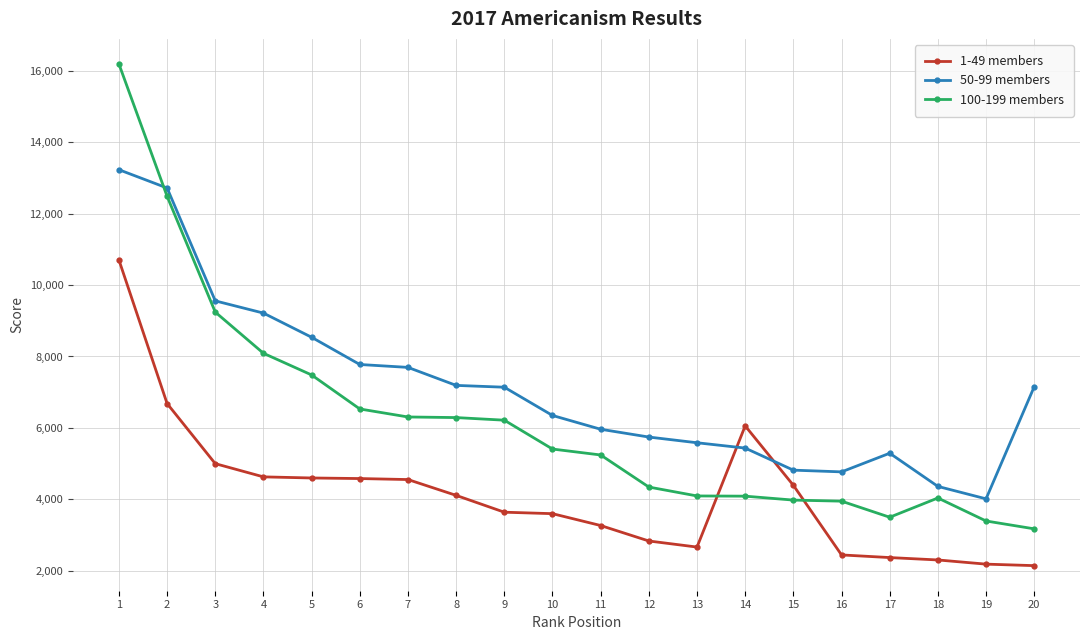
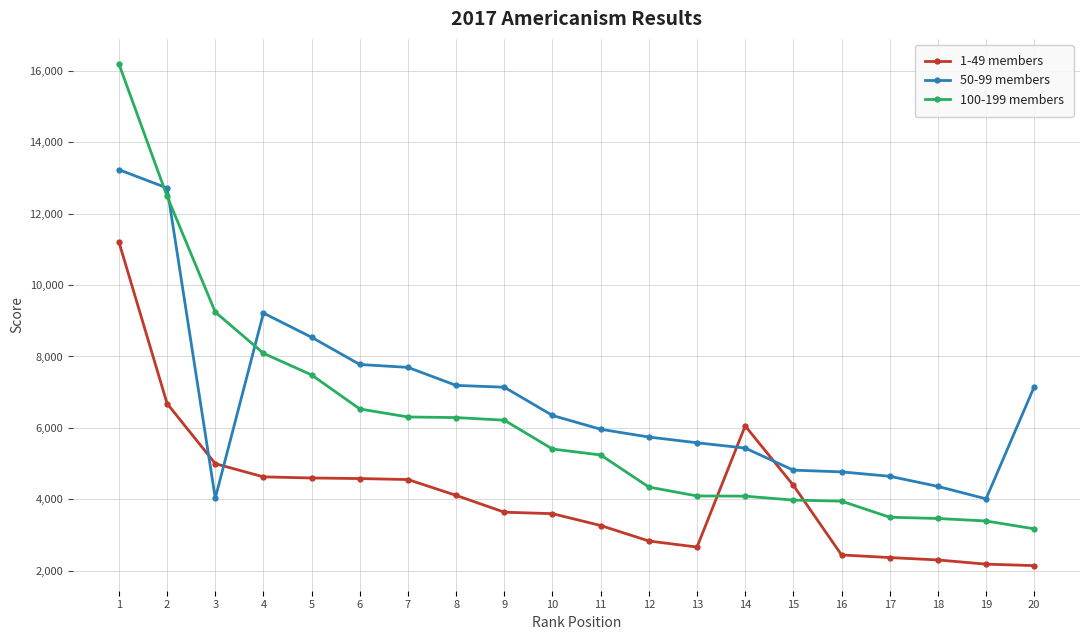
1-49 members, 1: 10,700 -> 11,200
50-99 members, 3: 9,600 -> 4,000
50-99 members, 17: 5,300 -> 4,600
100-199 members, 18: 4,000 -> 3,500
